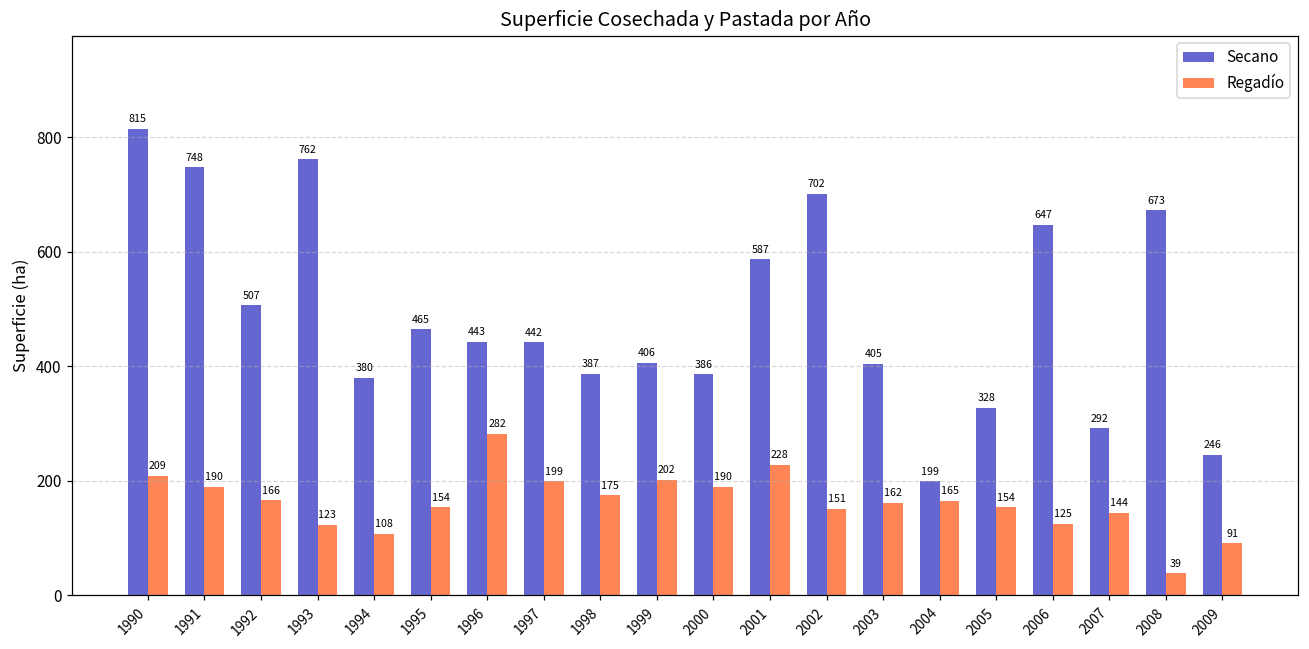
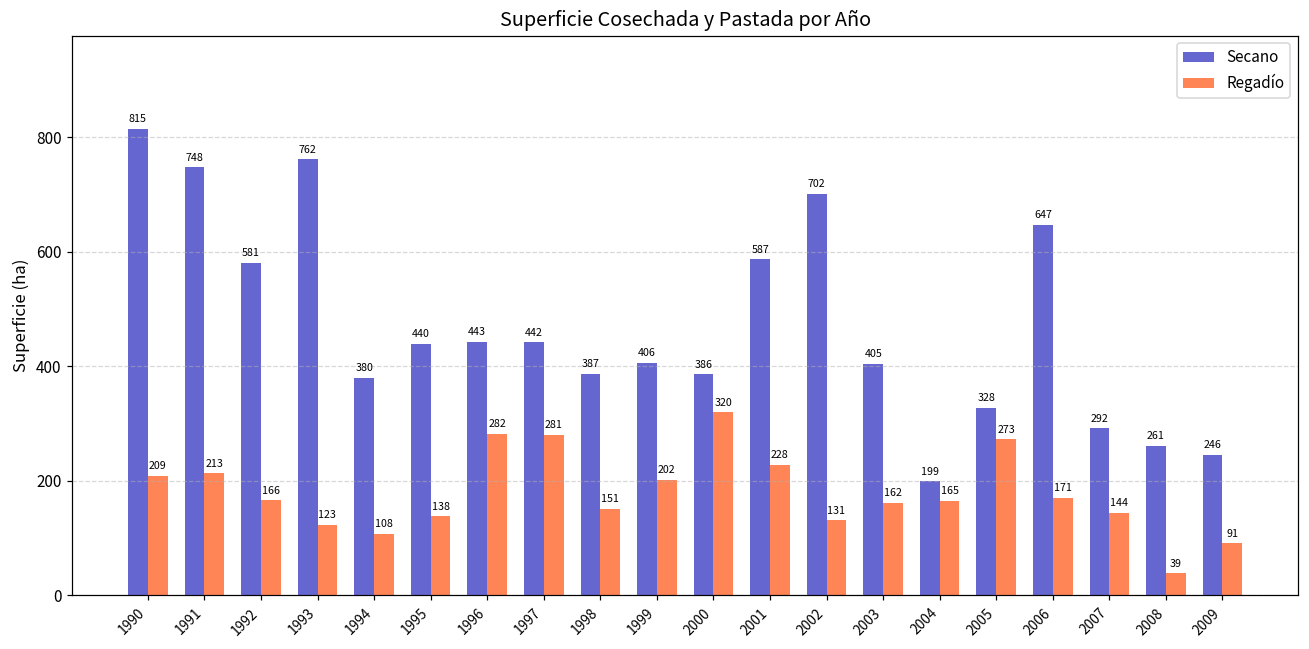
Regadío, 1991: 190 -> 213
Secano, 1992: 507 -> 581
Secano, 1995: 465 -> 440
Regadío, 1995: 154 -> 138
Regadío, 1997: 199 -> 281
Regadío, 1998: 175 -> 151
Regadío, 2000: 190 -> 320
Regadío, 2002: 151 -> 131
Regadío, 2005: 154 -> 273
Regadío, 2006: 125 -> 171
Secano, 2008: 673 -> 261
